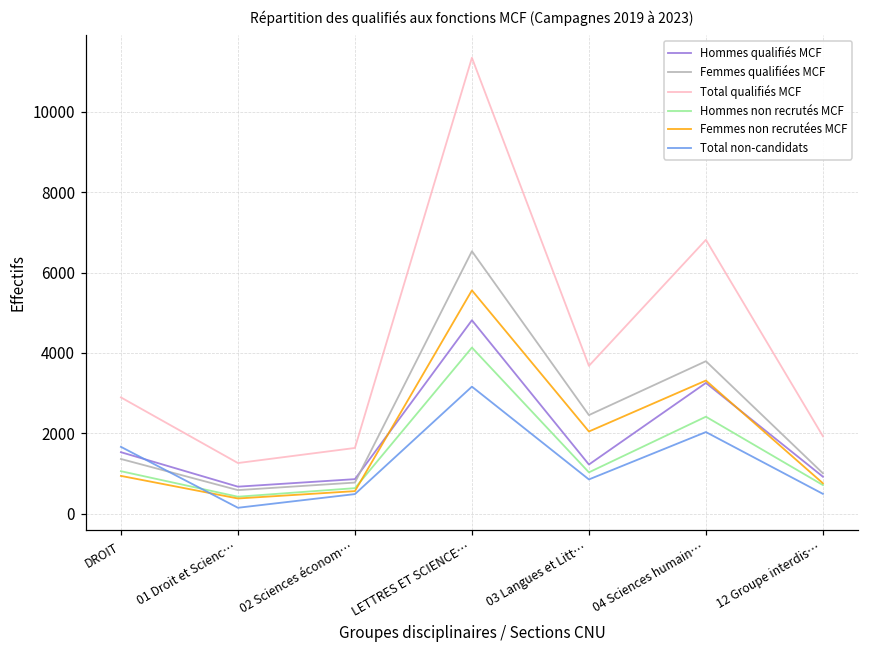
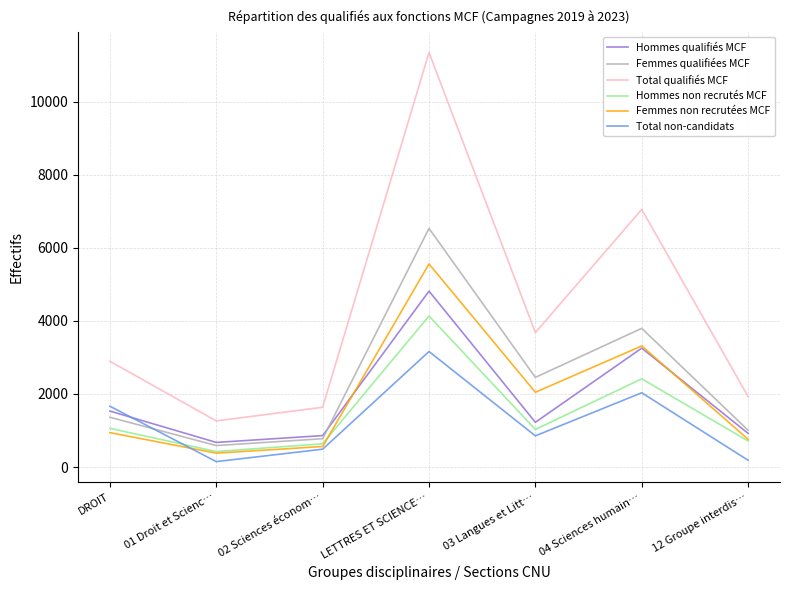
Total qualifiés MCF, 04 Sciences humain…: 6800 -> 7100
Total non-candidats, 12 Groupe interdis…: 500 -> 200
